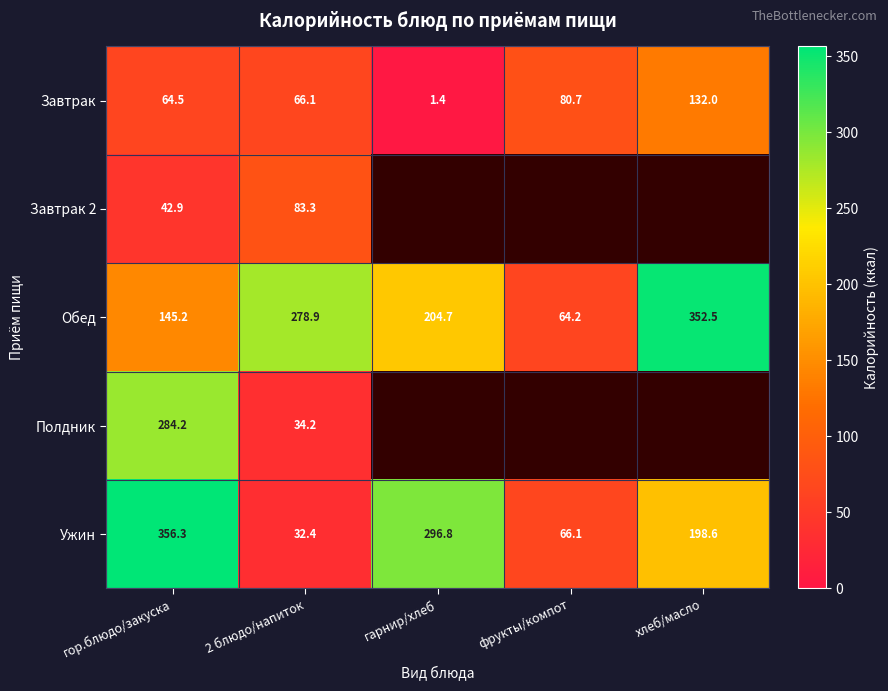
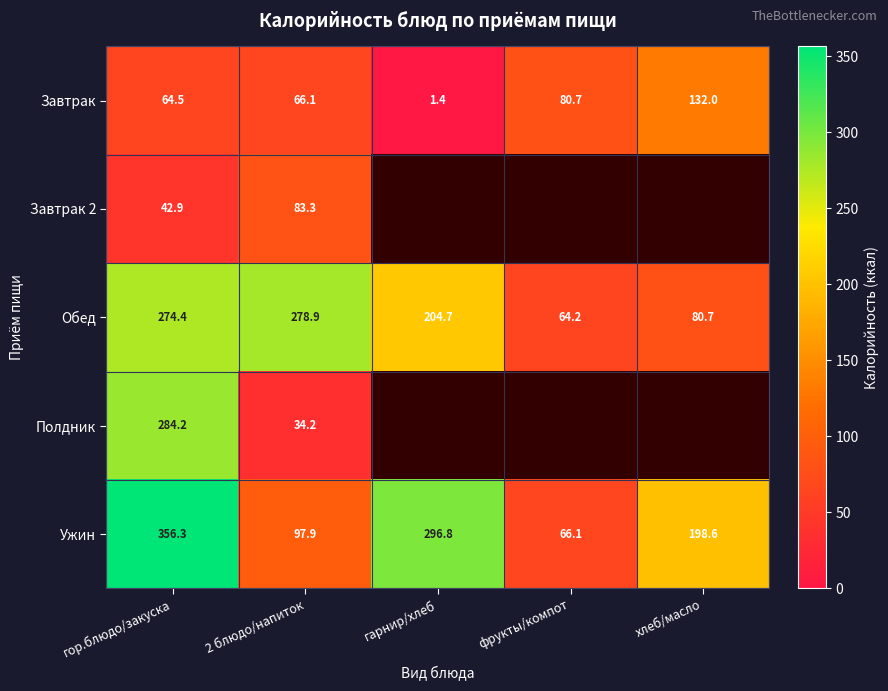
Обед, гор.блюдо/закуска: 145.2 -> 274.4
Обед, хлеб/масло: 352.5 -> 80.7
Ужин, 2 блюдо/напиток: 32.4 -> 97.9
